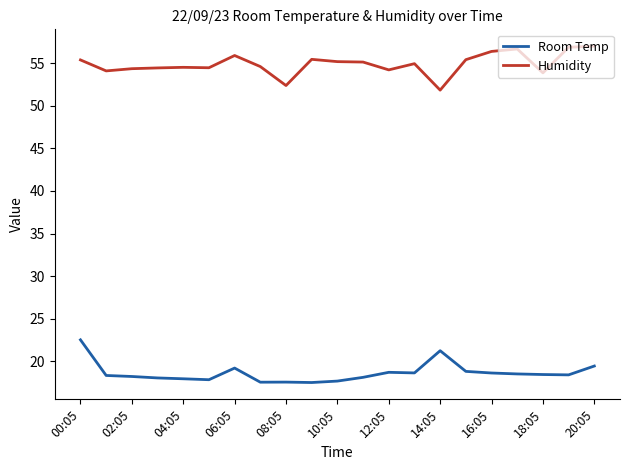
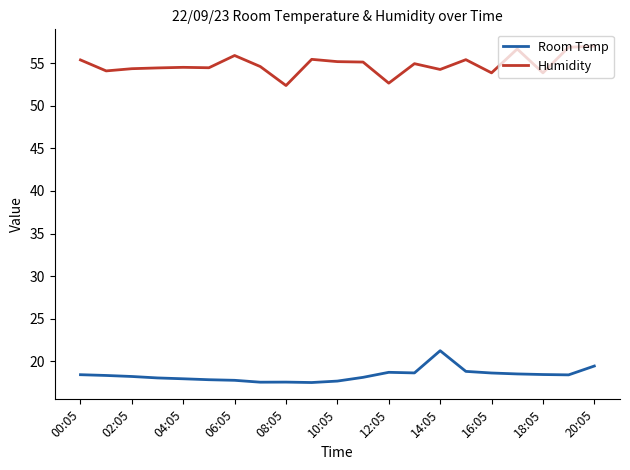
Room Temp, 00:05: 23 -> 18
Room Temp, 06:05: 19 -> 18
Humidity, 12:05: 54 -> 53
Humidity, 14:05: 52 -> 54
Humidity, 16:05: 56 -> 54
